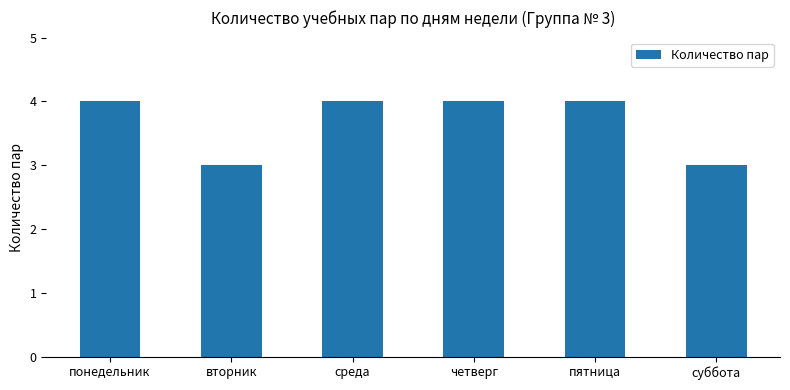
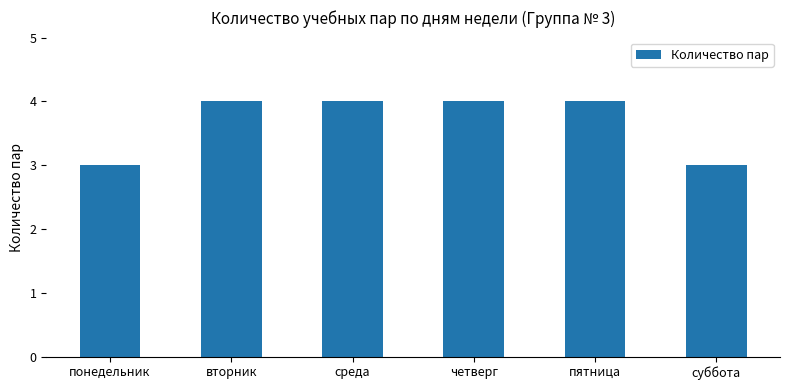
понедельник: 4 -> 3
вторник: 3 -> 4
